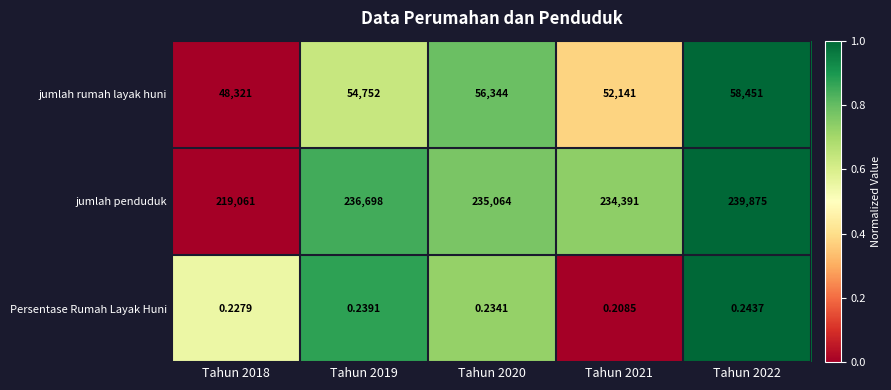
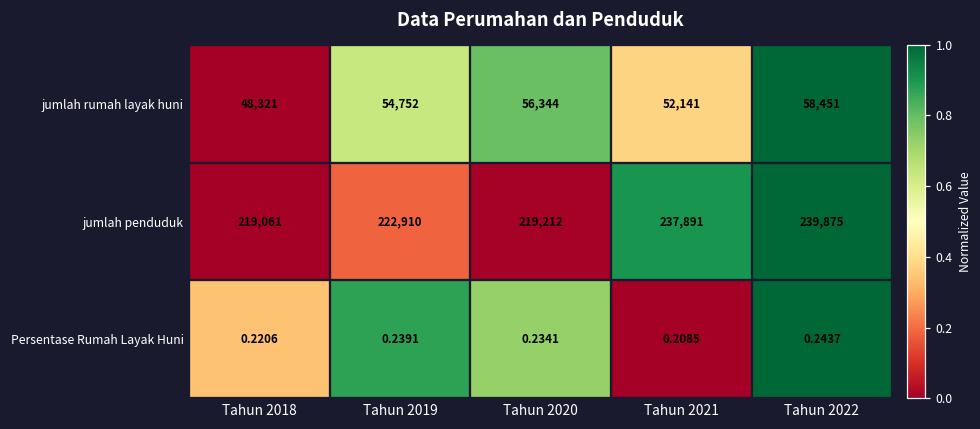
jumlah penduduk, Tahun 2019: 236,698 -> 222,910
jumlah penduduk, Tahun 2020: 235,064 -> 219,212
jumlah penduduk, Tahun 2021: 234,391 -> 237,891
Persentase Rumah Layak Huni, Tahun 2018: 0.2279 -> 0.2206
